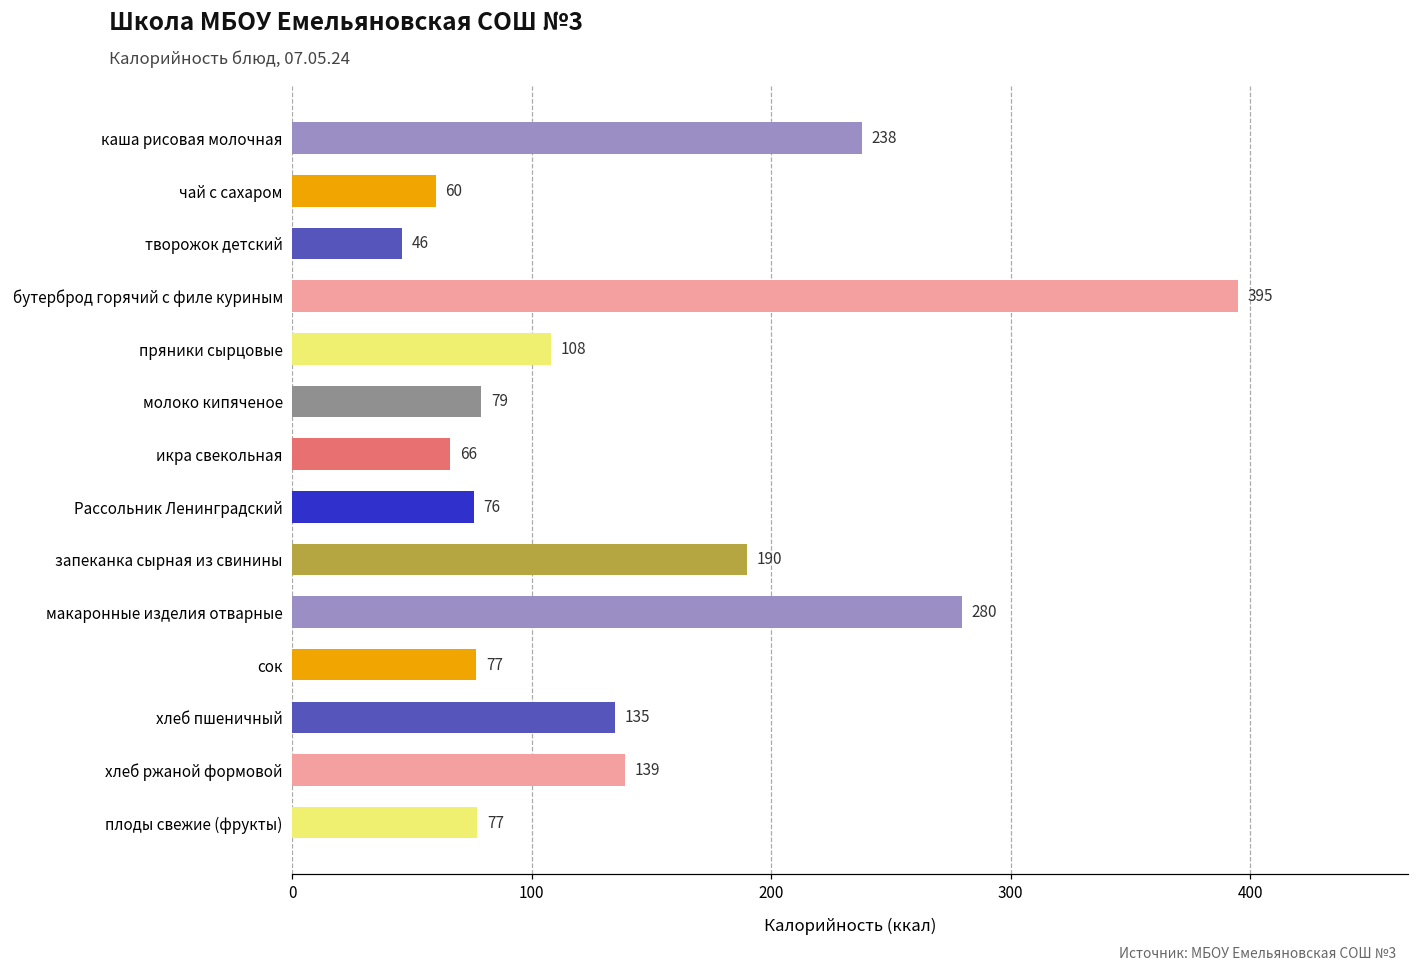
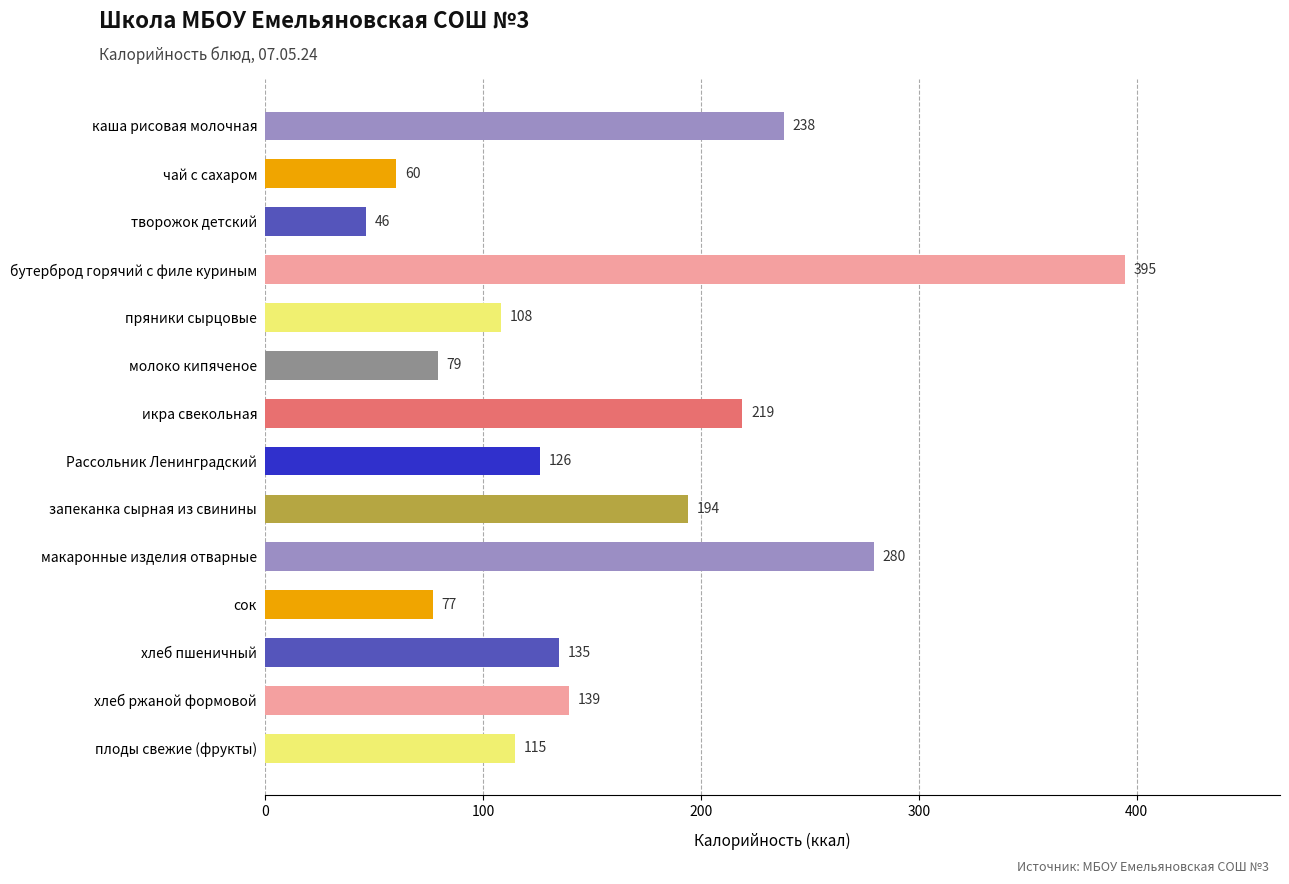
икра свекольная: 66 -> 219
Рассольник Ленинградский: 76 -> 126
запеканка сырная из свинины: 190 -> 194
плоды свежие (фрукты): 77 -> 115
